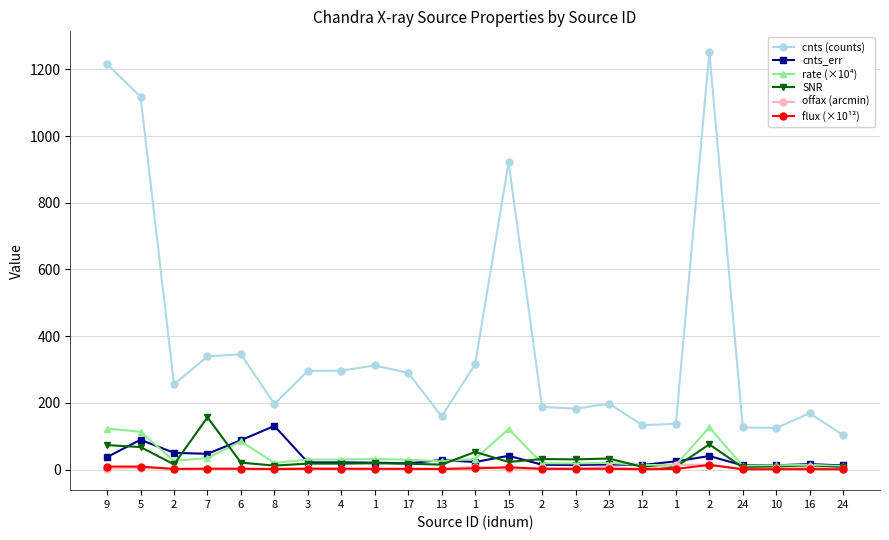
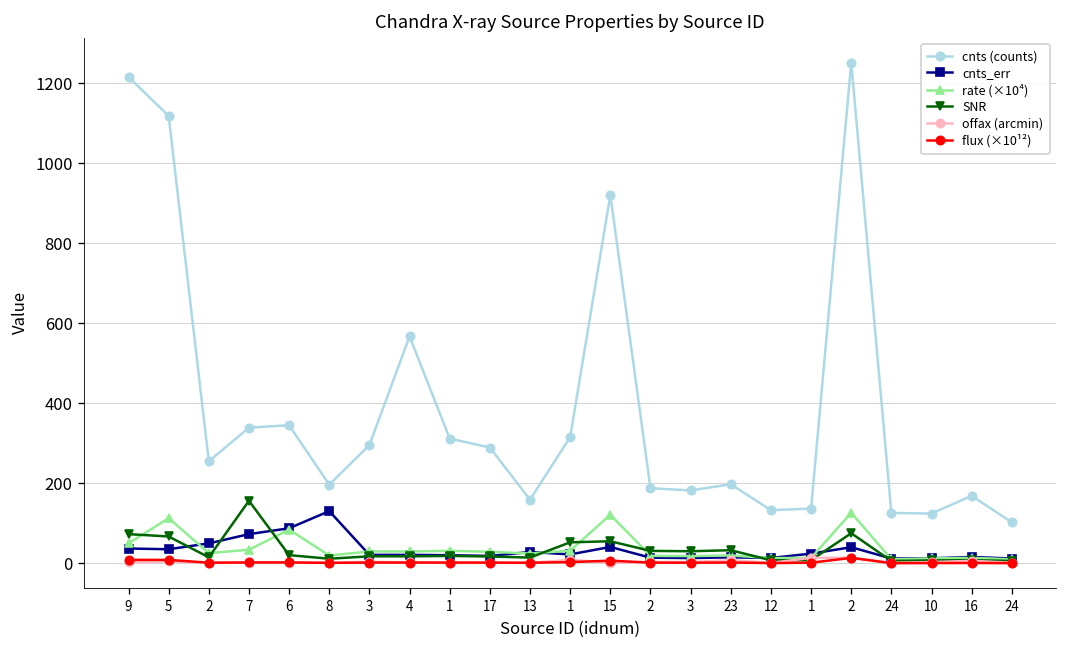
rate (×10⁴), 9: 120 -> 50
cnts_err, 5: 90 -> 40
cnts_err, 7: 50 -> 70
cnts (counts), 4: 300 -> 570
SNR, 15: 20 -> 60
